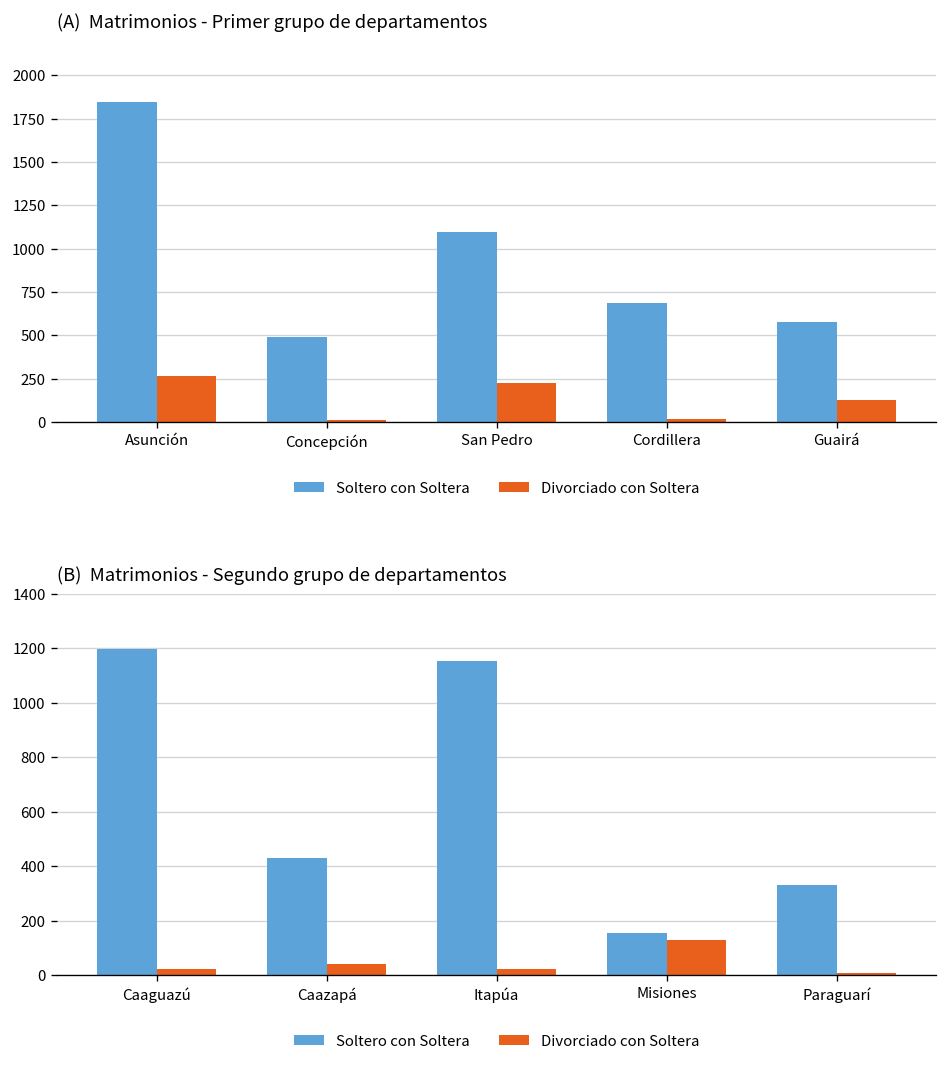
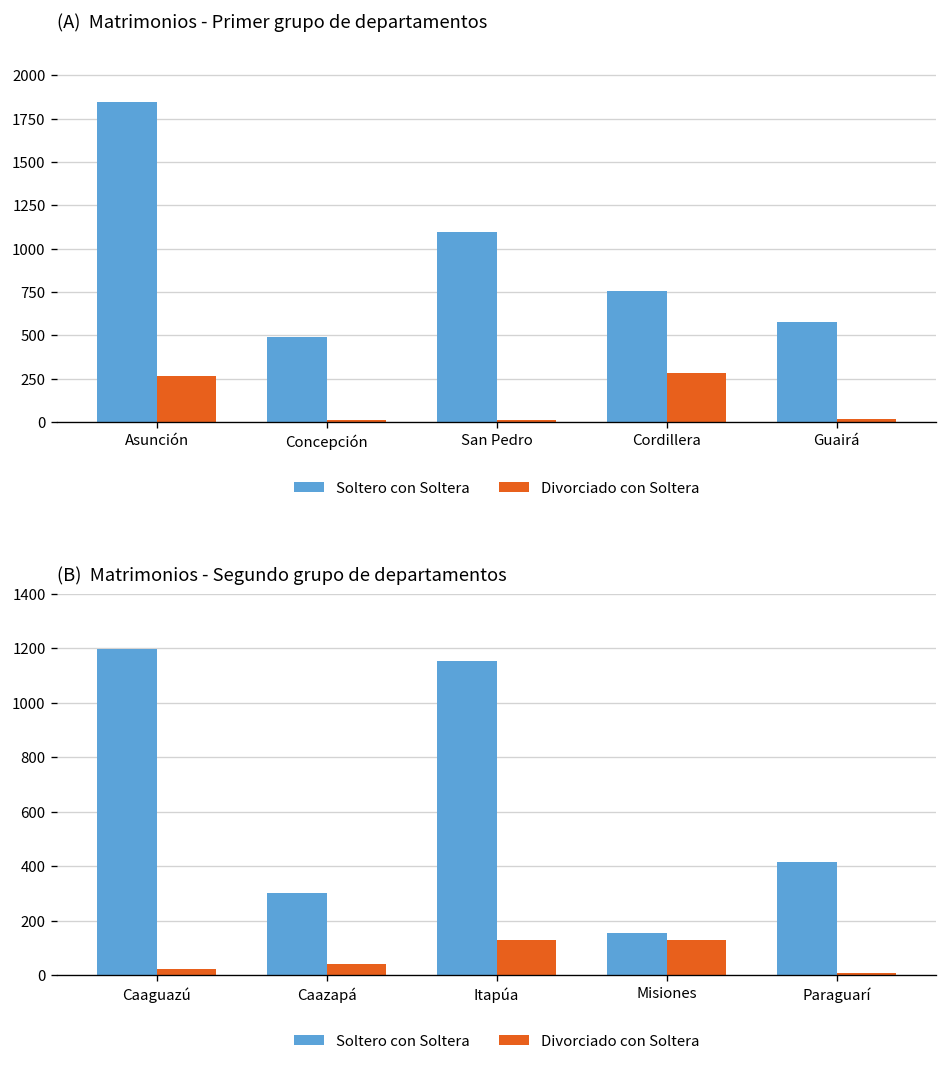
(A) Matrimonios - Primer grupo de departamentos, Divorciado con Soltera, San Pedro: 230 -> 10
(A) Matrimonios - Primer grupo de departamentos, Soltero con Soltera, Cordillera: 690 -> 760
(A) Matrimonios - Primer grupo de departamentos, Divorciado con Soltera, Cordillera: 20 -> 290
(A) Matrimonios - Primer grupo de departamentos, Divorciado con Soltera, Guairá: 130 -> 20
(B) Matrimonios - Segundo grupo de departamentos, Soltero con Soltera, Caazapá: 430 -> 300
(B) Matrimonios - Segundo grupo de departamentos, Divorciado con Soltera, Itapúa: 20 -> 130
(B) Matrimonios - Segundo grupo de departamentos, Soltero con Soltera, Paraguarí: 330 -> 410
